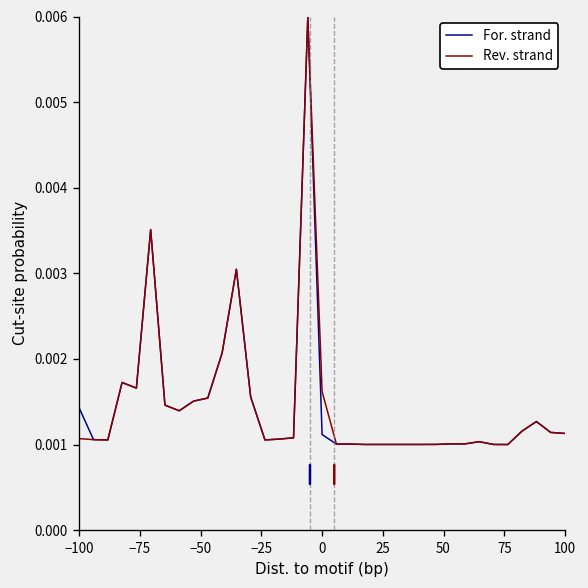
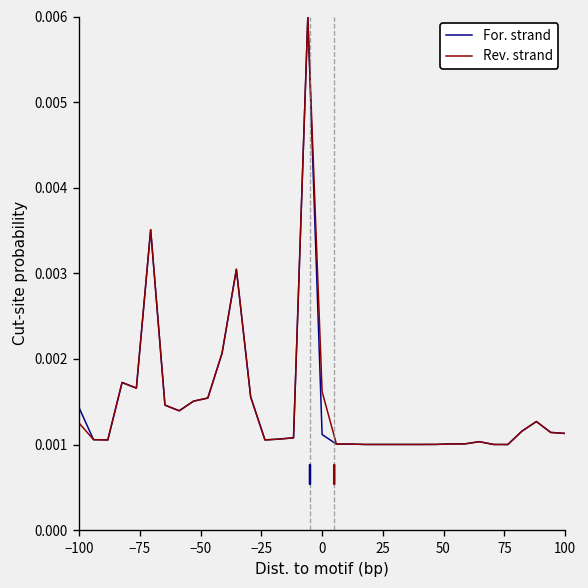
Rev. strand, −100: 0.0011 -> 0.0012
